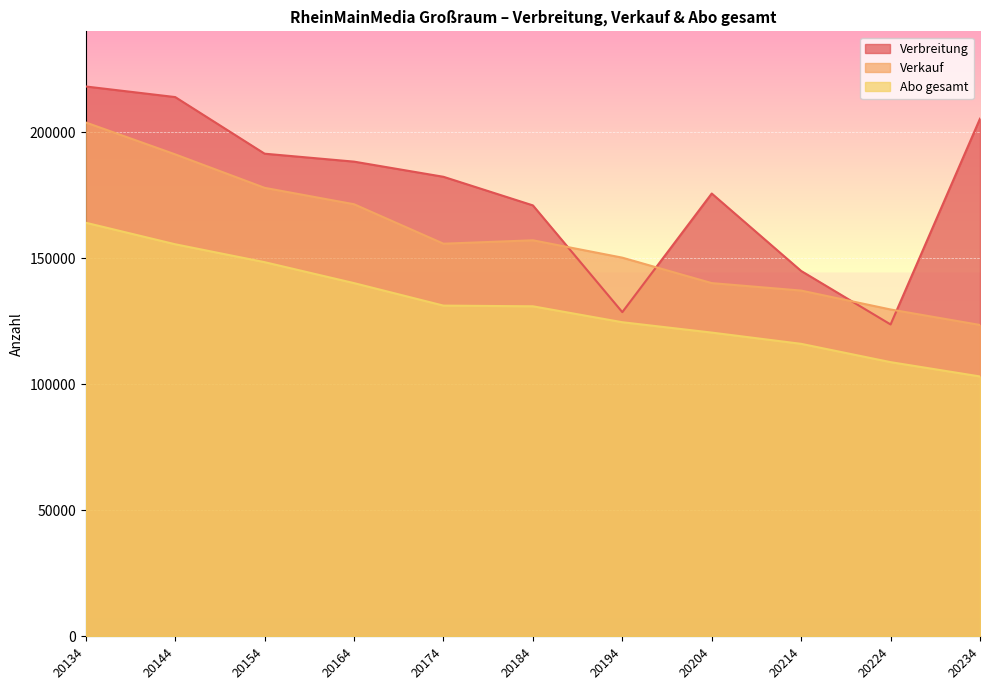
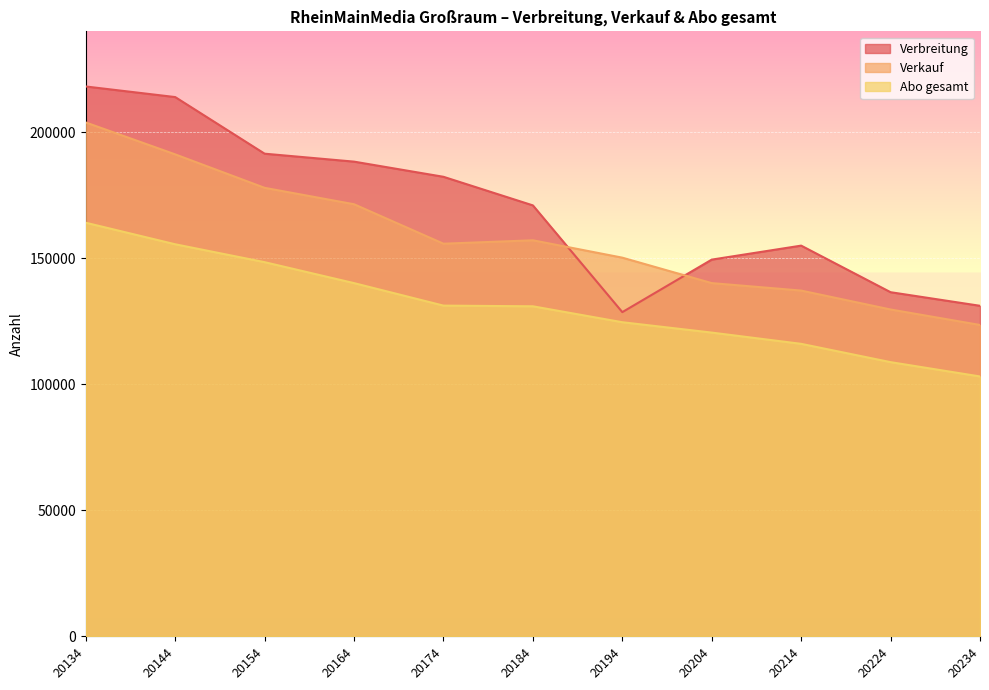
Verbreitung, 20204: 176000 -> 149000
Verbreitung, 20214: 145000 -> 155000
Verbreitung, 20224: 124000 -> 137000
Verbreitung, 20234: 205000 -> 131000
